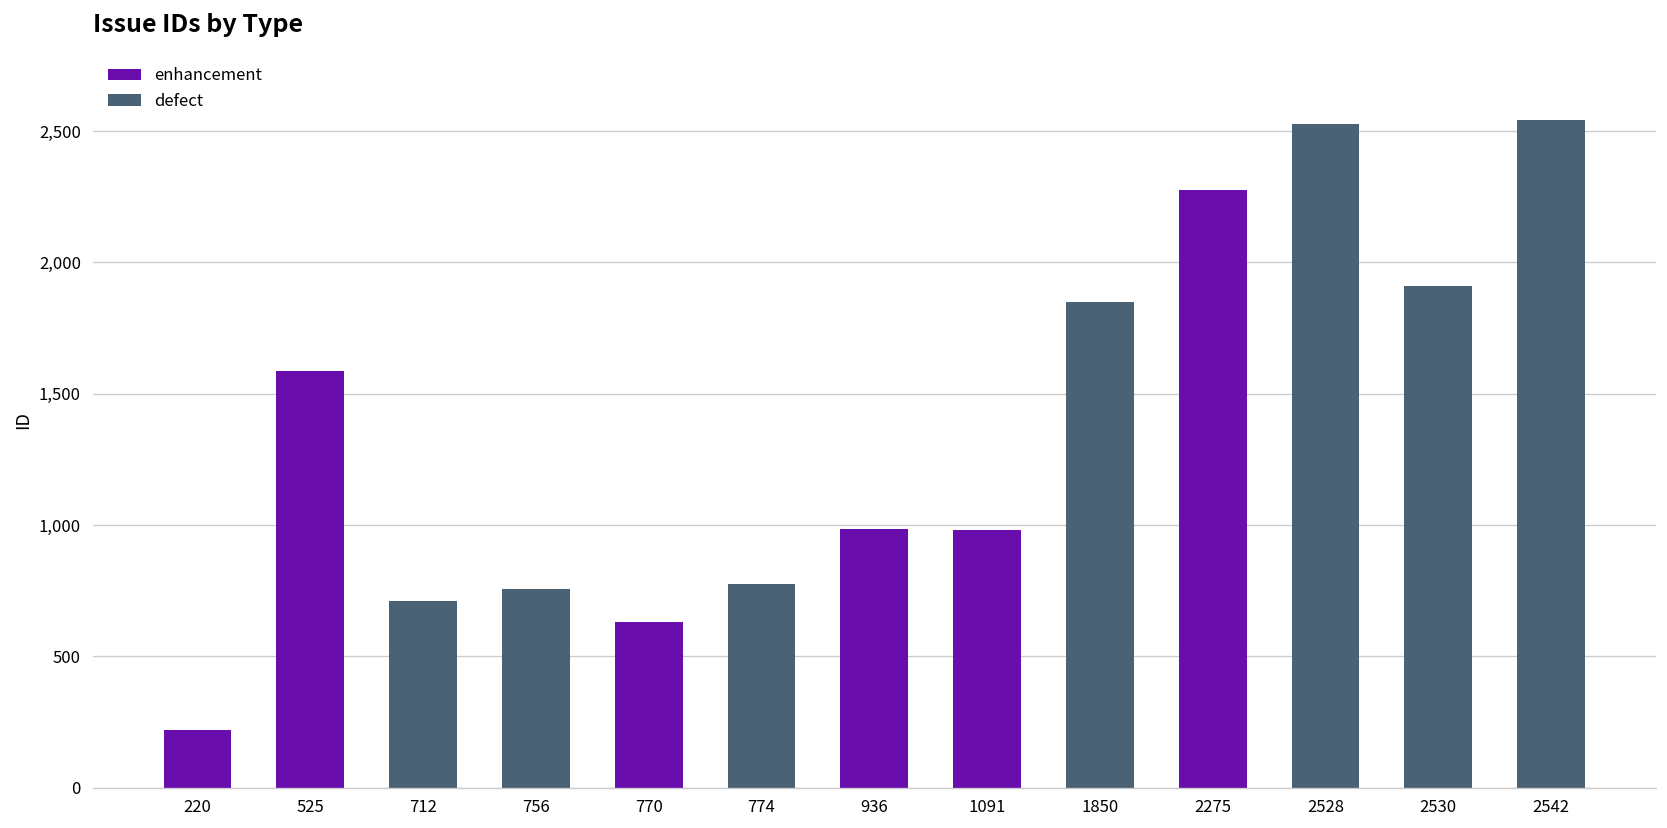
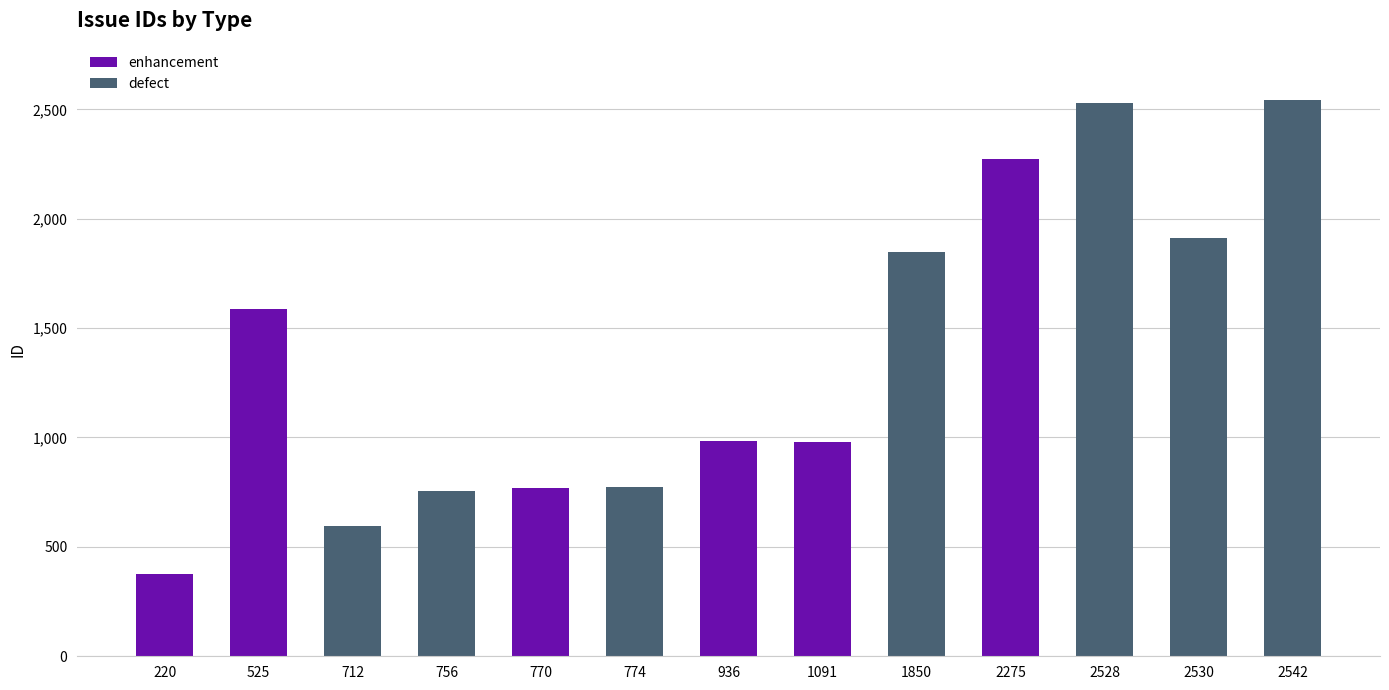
220: 220 -> 380
712: 710 -> 600
770: 630 -> 770
